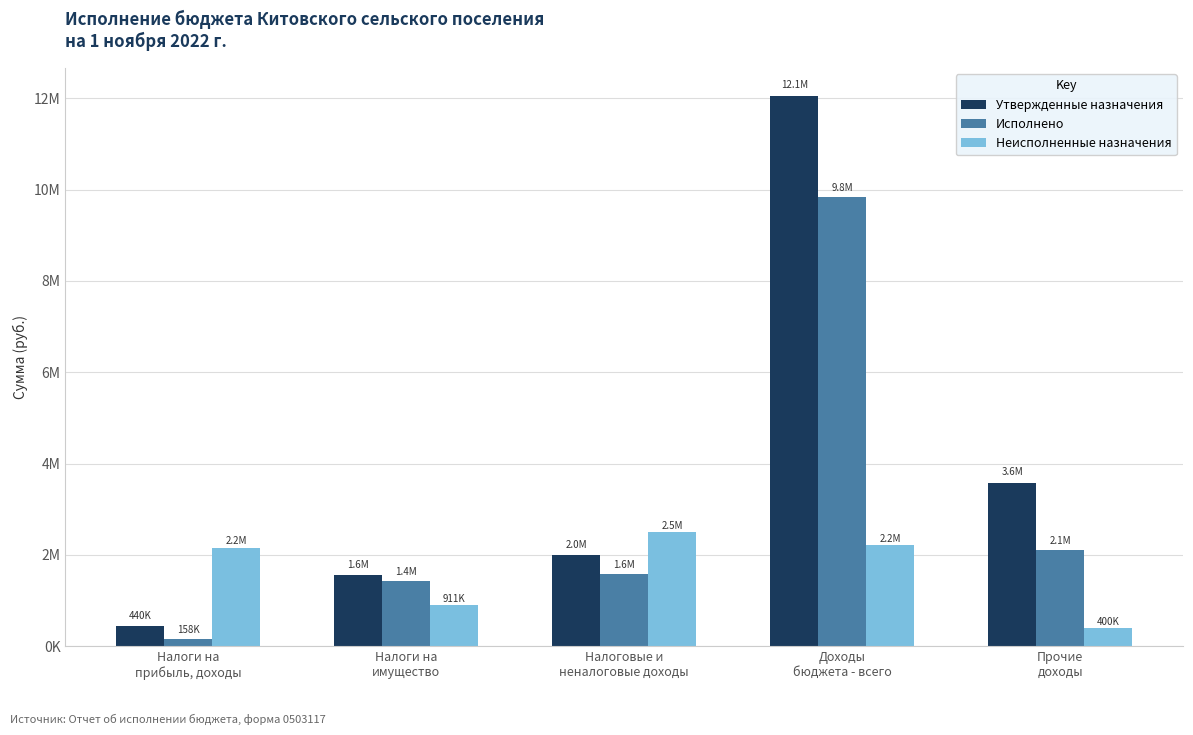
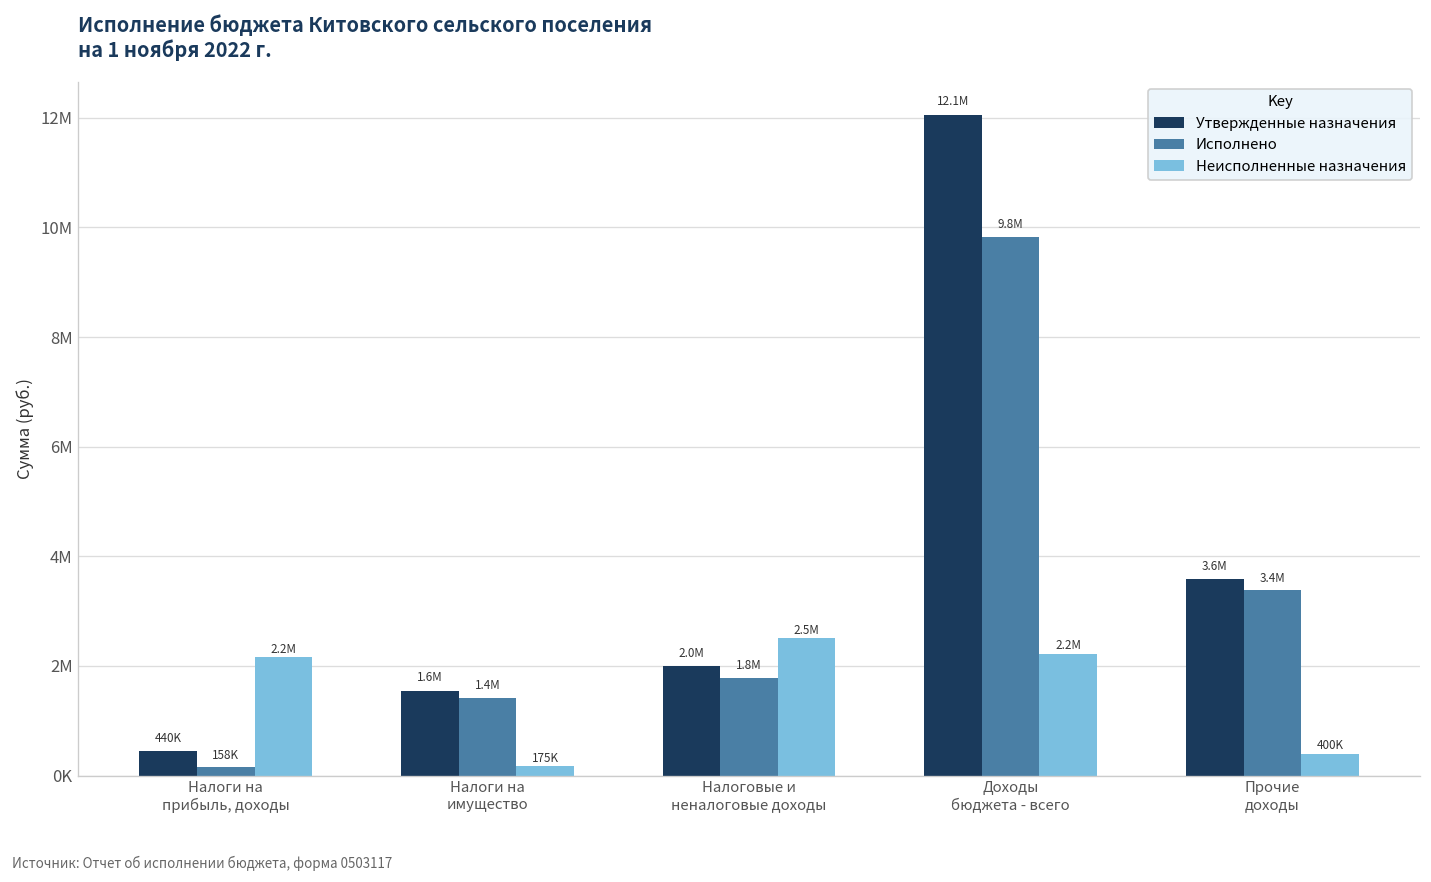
Неисполненные назначения, Налоги на имущество: 911K -> 175K
Исполнено, Налоговые и неналоговые доходы: 1.6M -> 1.8M
Исполнено, Прочие доходы: 2.1M -> 3.4M
